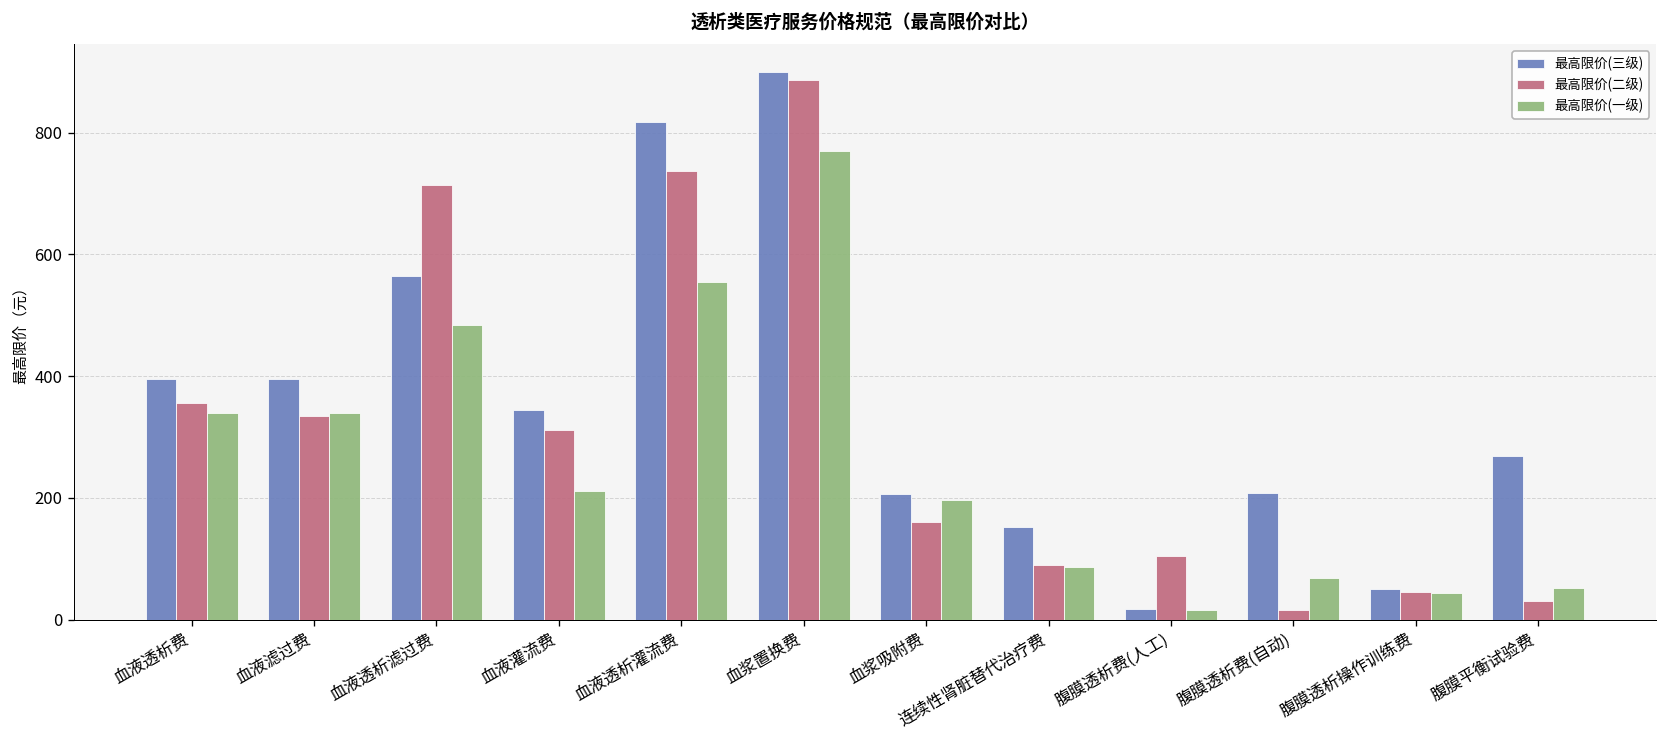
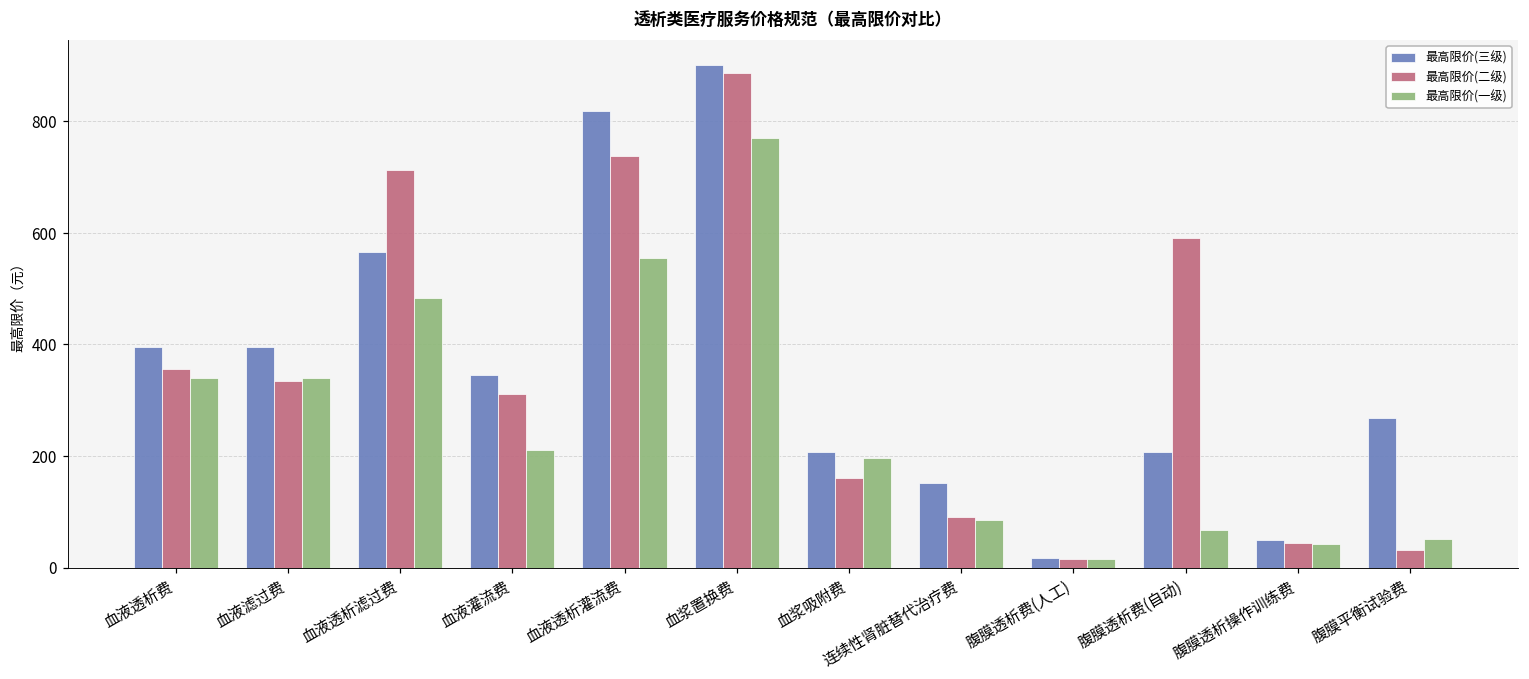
最高限价(二级), 腹膜透析费(人工): 100 -> 20
最高限价(二级), 腹膜透析费(自动): 20 -> 590
